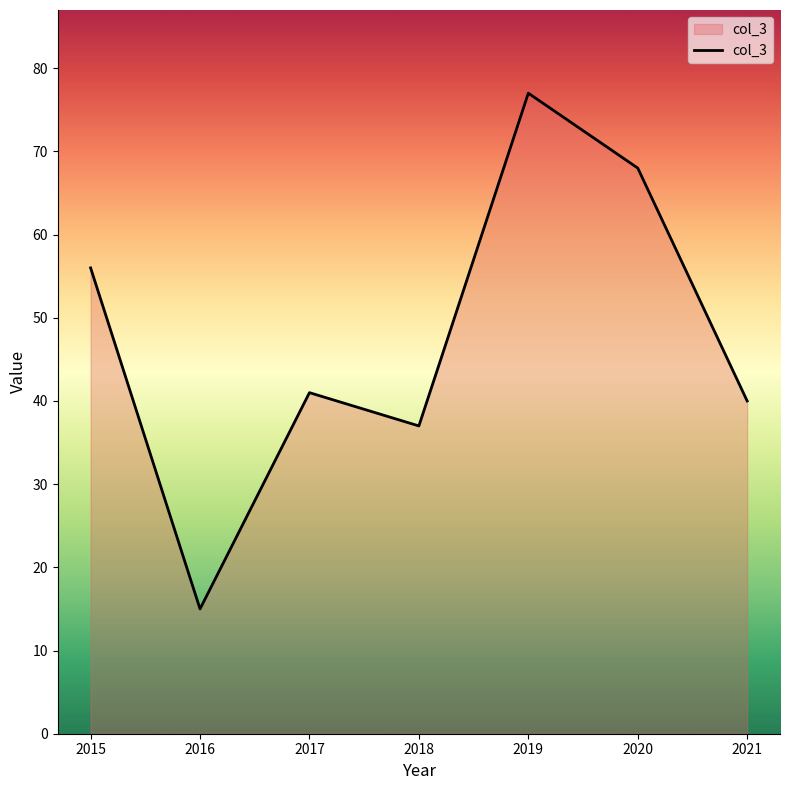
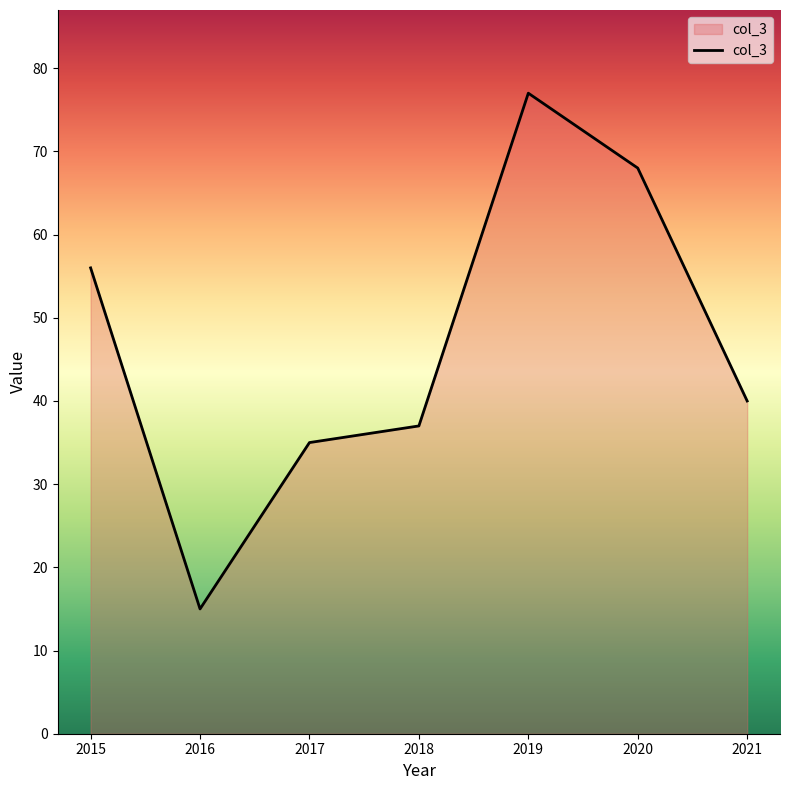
2017: 41 -> 35
